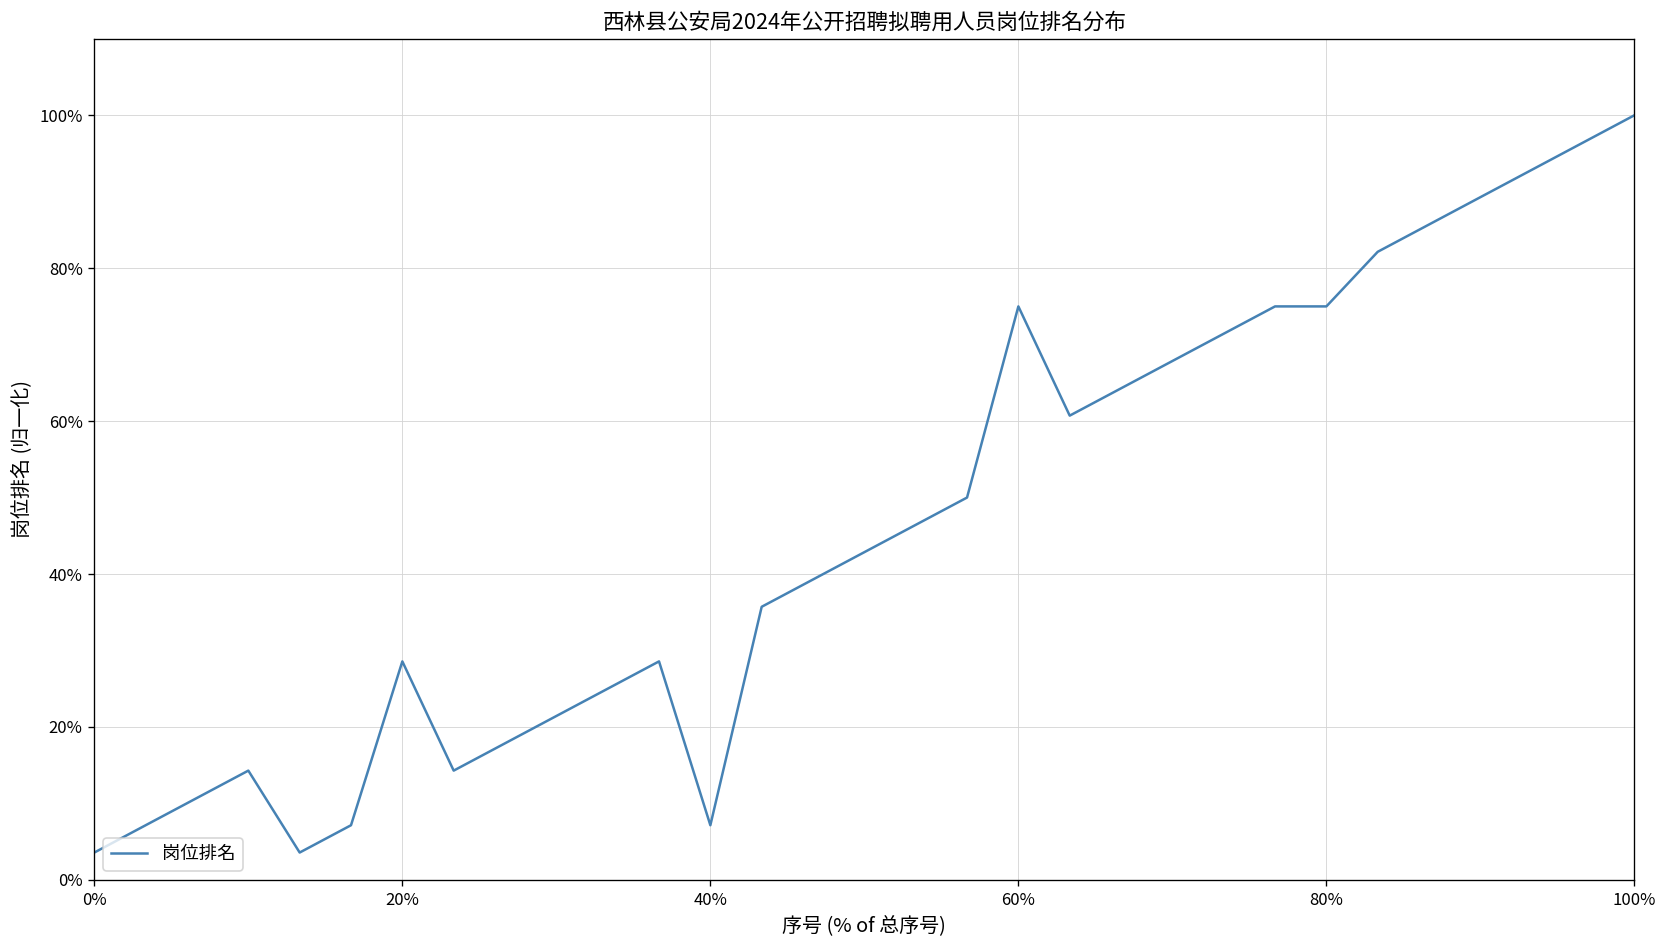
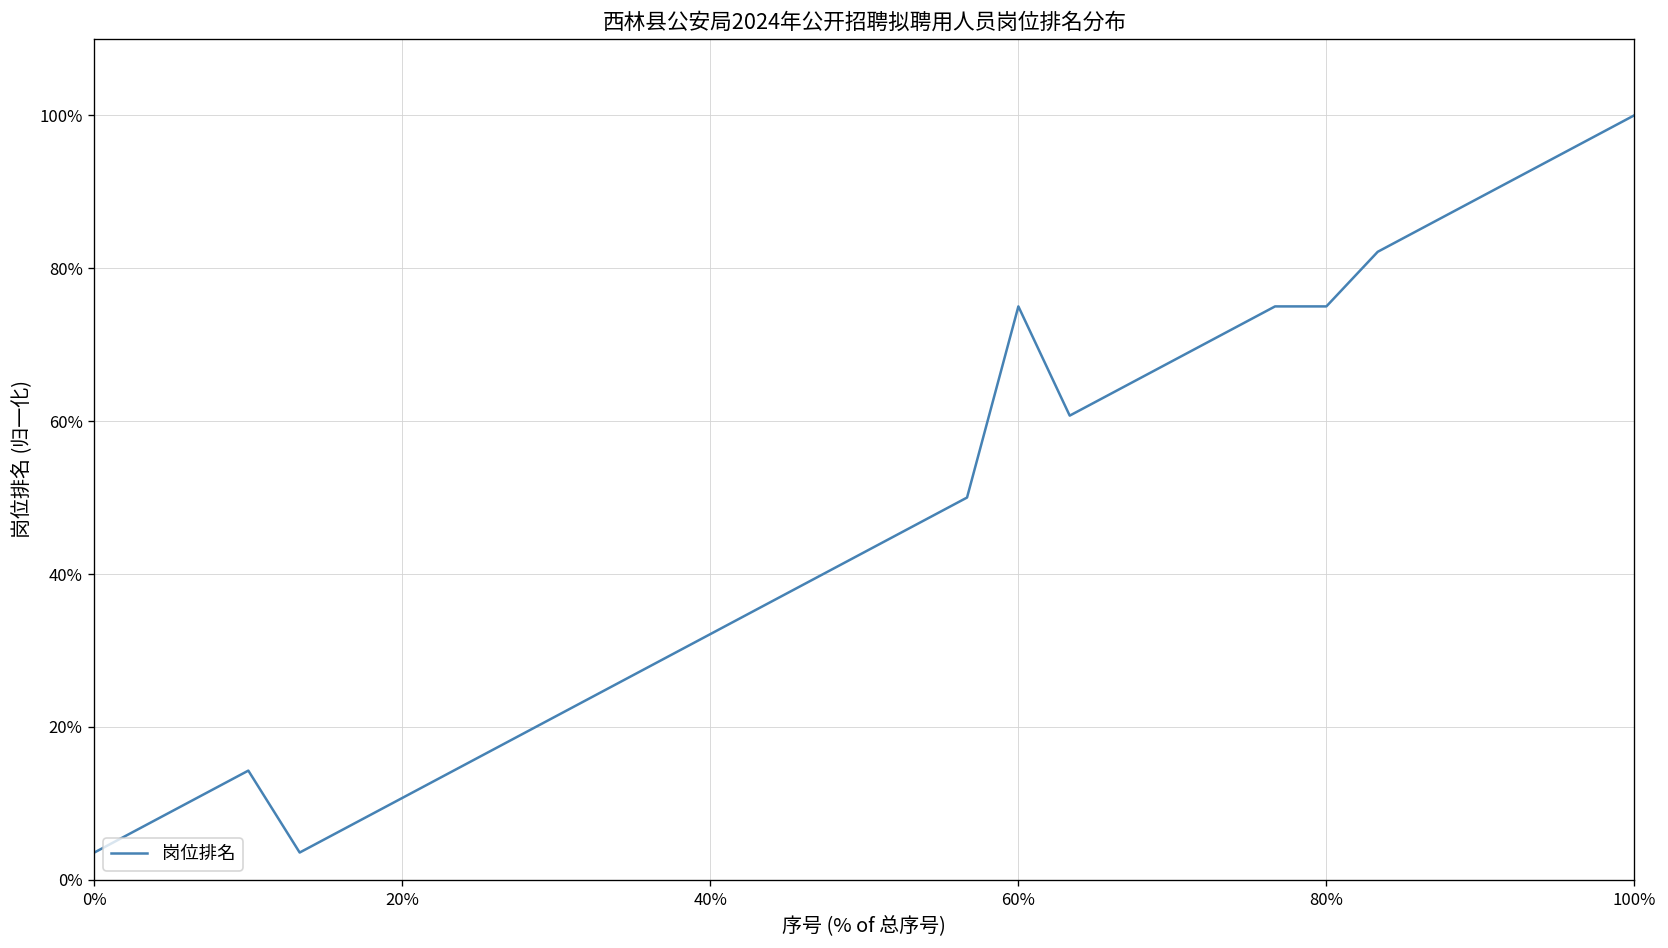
20%: 29% -> 11%
40%: 7% -> 32%
